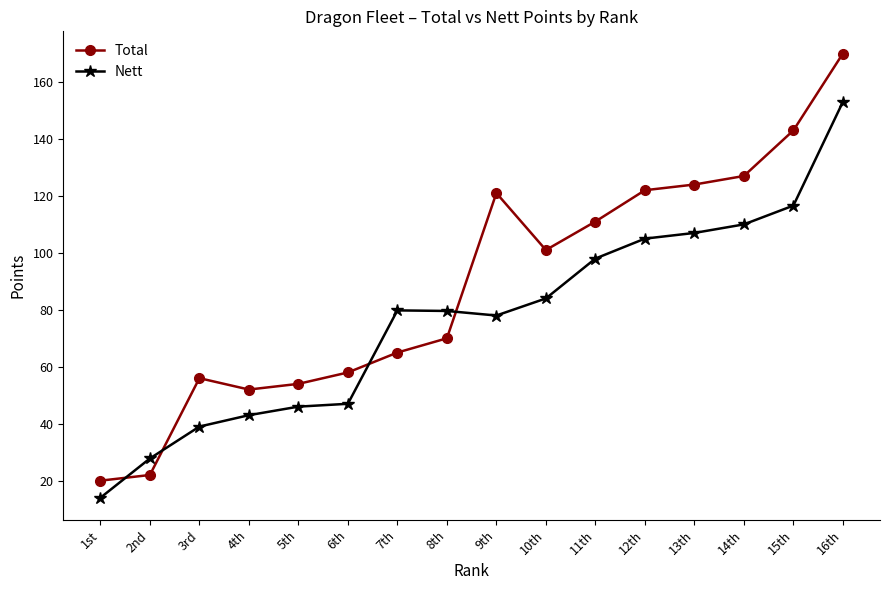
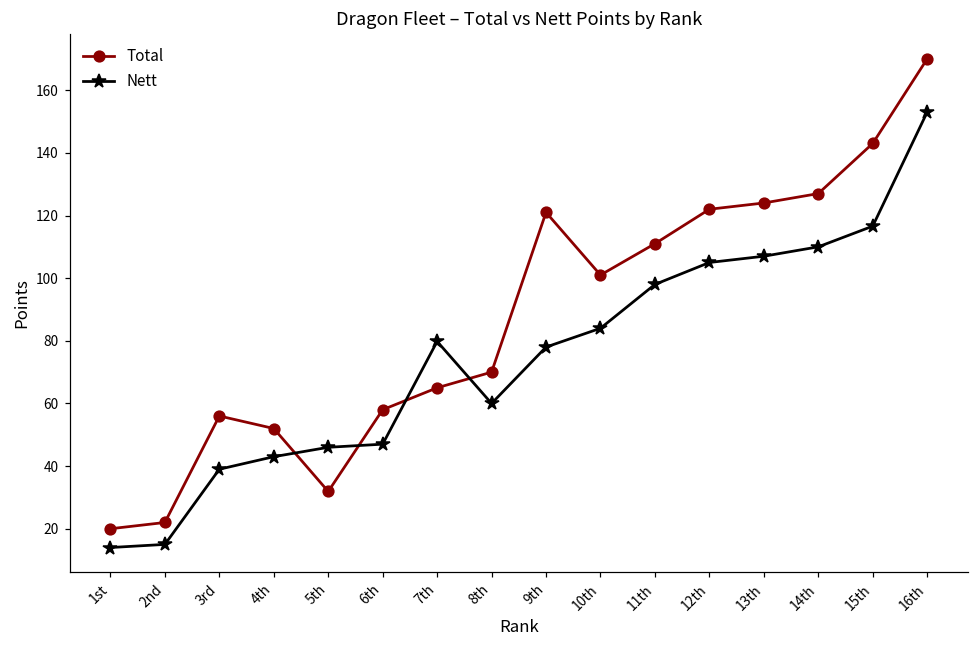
Nett, 2nd: 28 -> 15
Total, 5th: 54 -> 32
Nett, 8th: 80 -> 60
